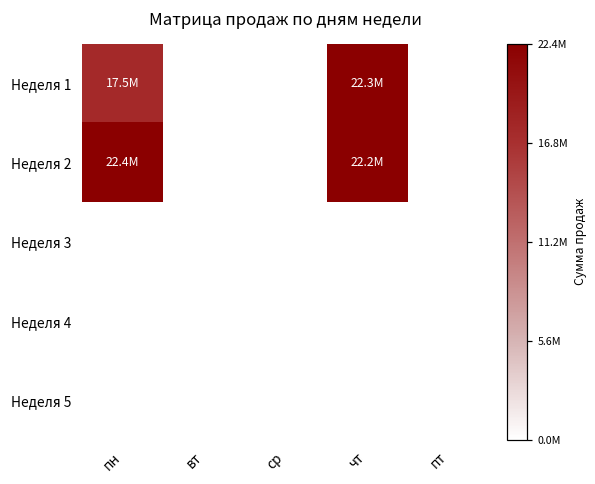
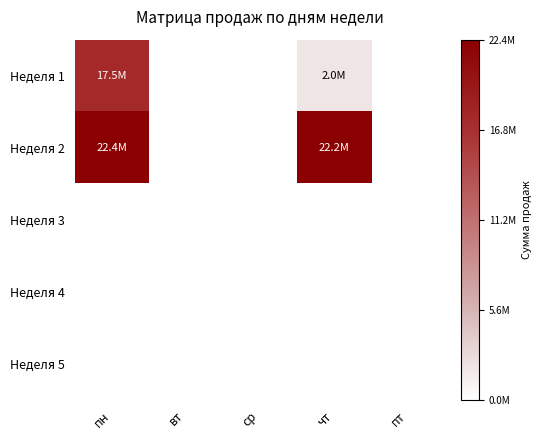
Неделя 1, чт: 22.3M -> 2.0M
